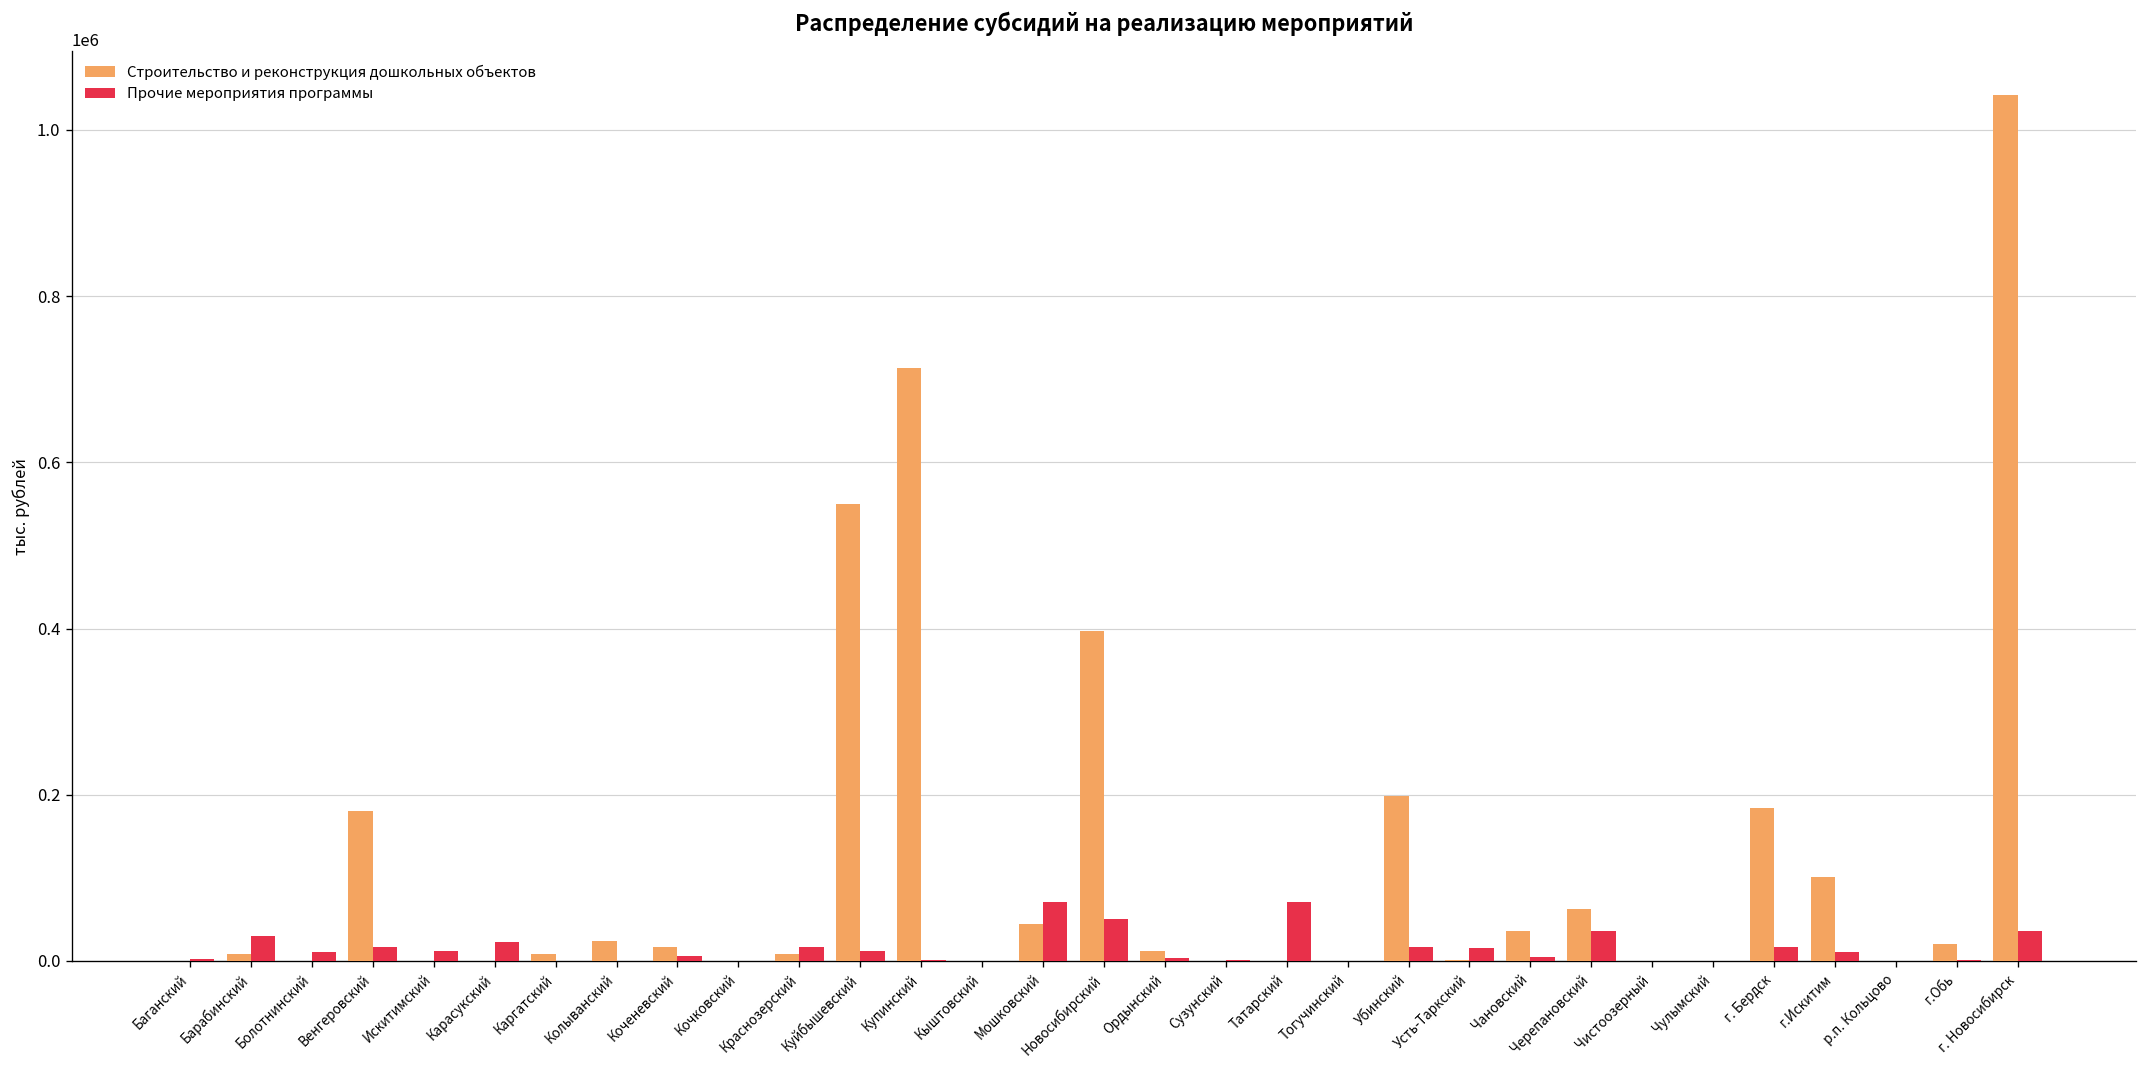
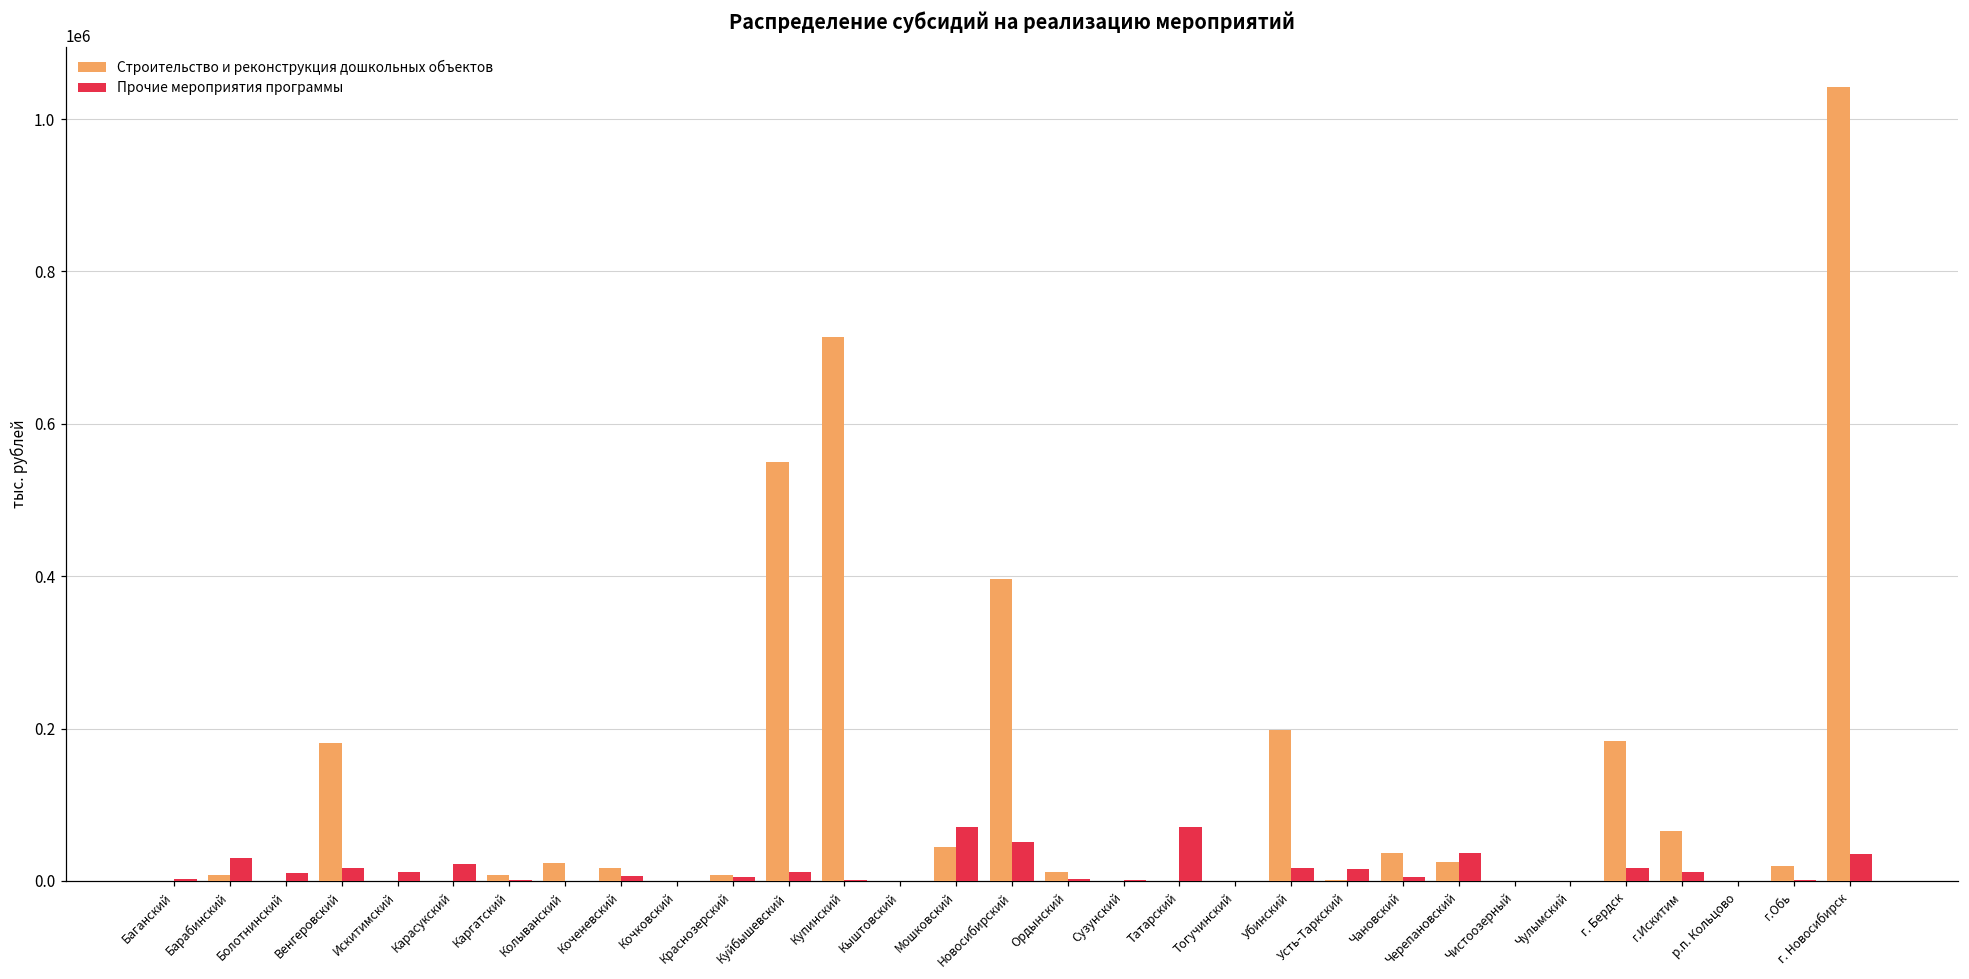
Прочие мероприятия программы, Краснозерский: 20000 -> 0
Строительство и реконструкция дошкольных объектов, Черепановский: 60000 -> 30000
Строительство и реконструкция дошкольных объектов, г.Искитим: 100000 -> 70000
